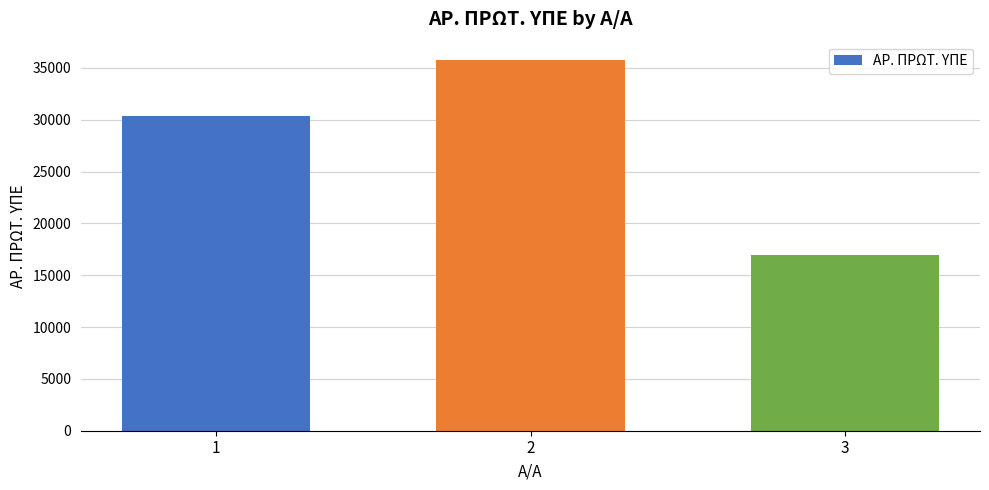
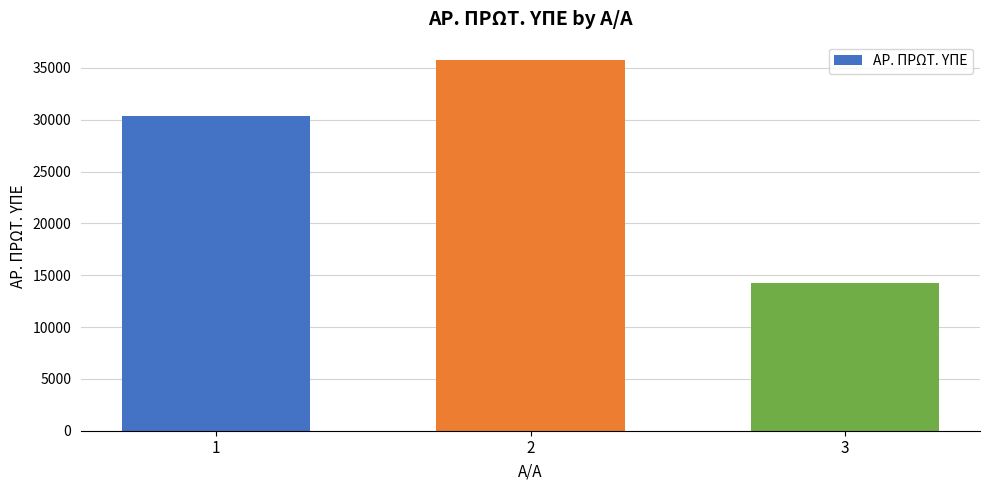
3: 16900 -> 14300
